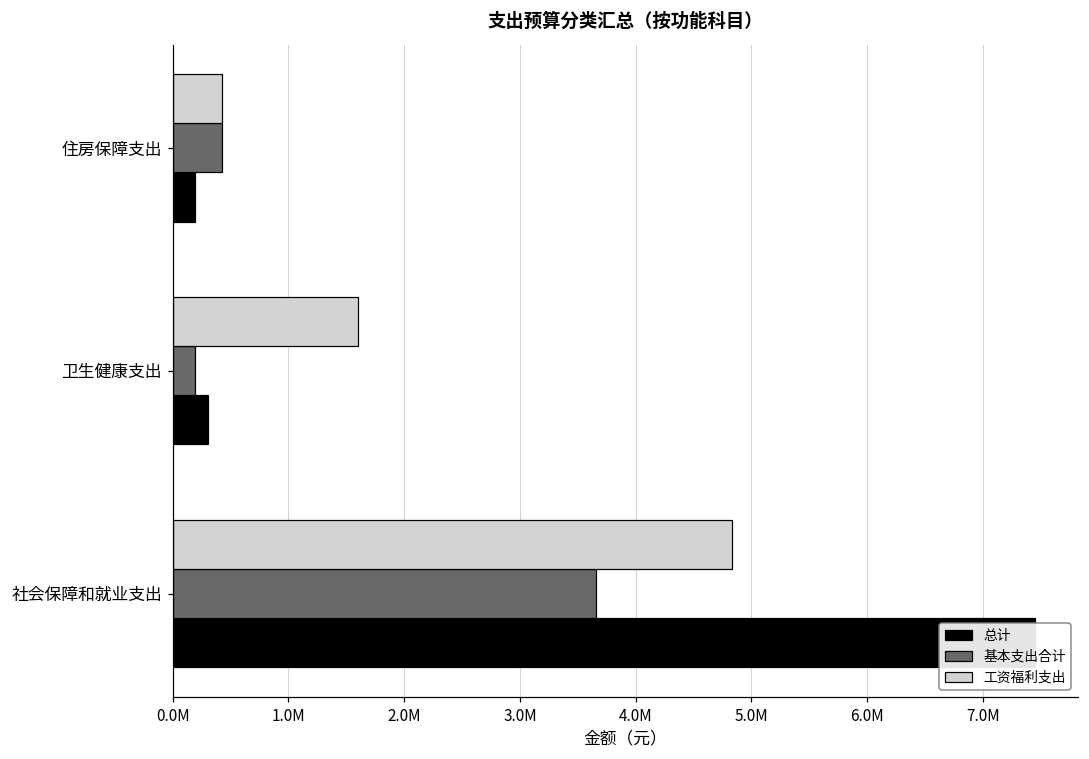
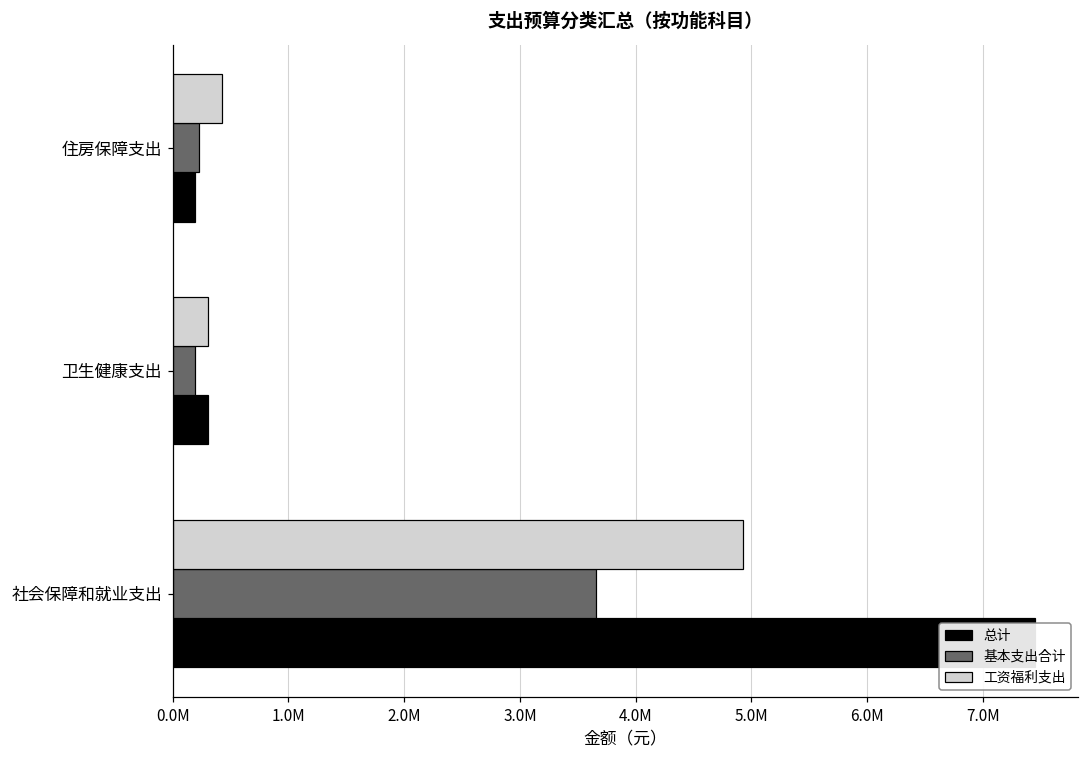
基本支出合计, 住房保障支出: 430000 -> 230000
工资福利支出, 卫生健康支出: 1600000 -> 300000
工资福利支出, 社会保障和就业支出: 4830000 -> 4930000
